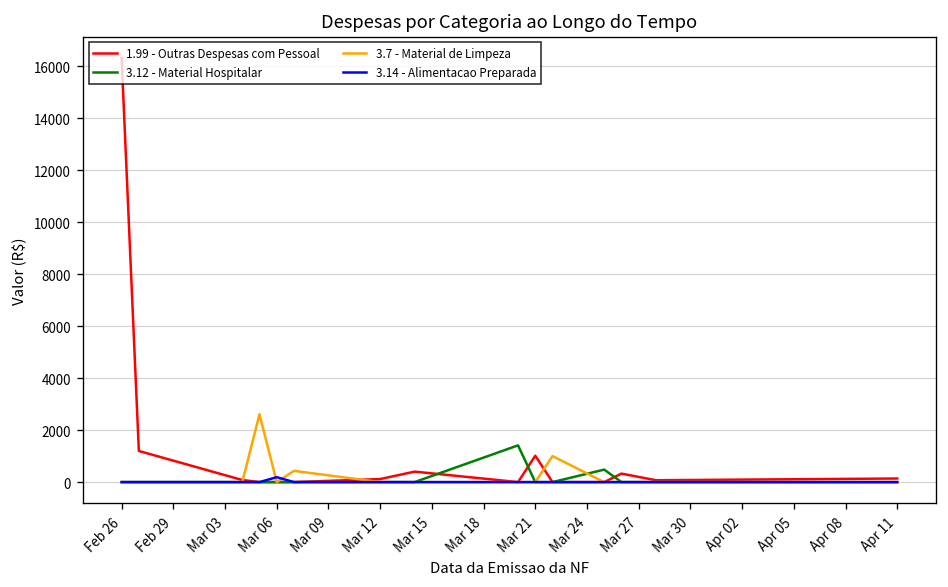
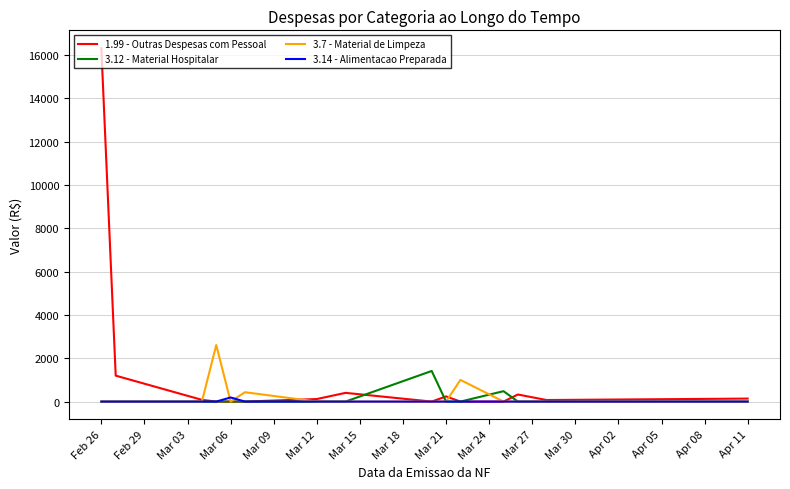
1.99 - Outras Despesas com Pessoal, Mar 21: 1000 -> 200
